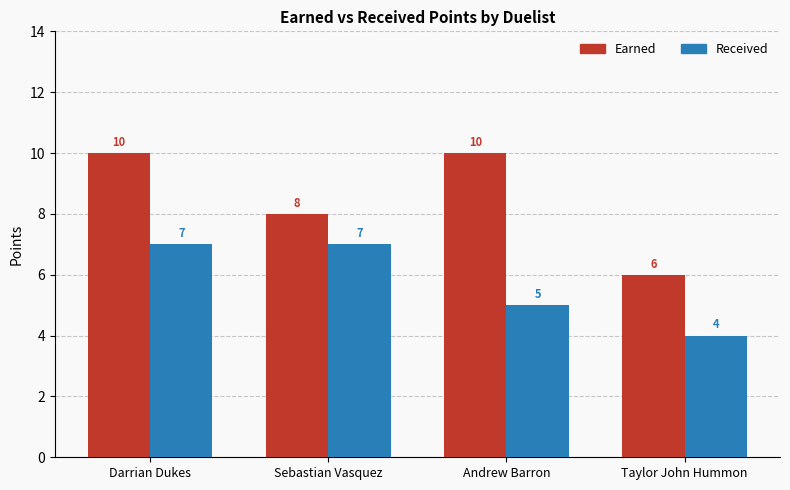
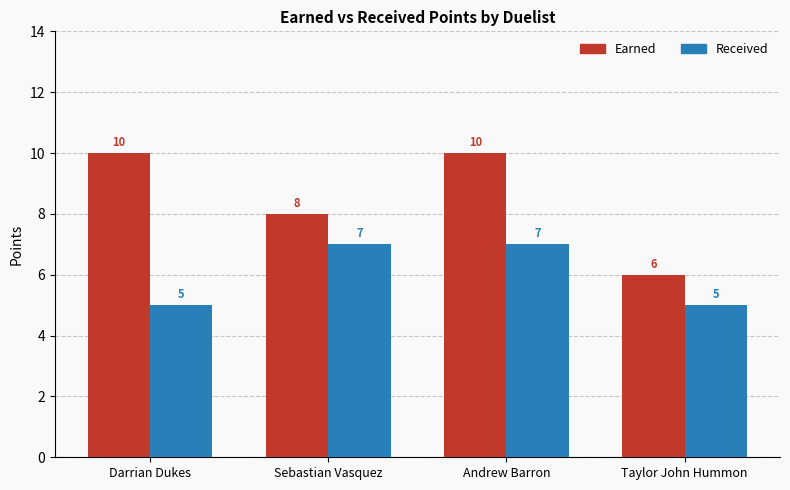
Received, Darrian Dukes: 7 -> 5
Received, Andrew Barron: 5 -> 7
Received, Taylor John Hummon: 4 -> 5
